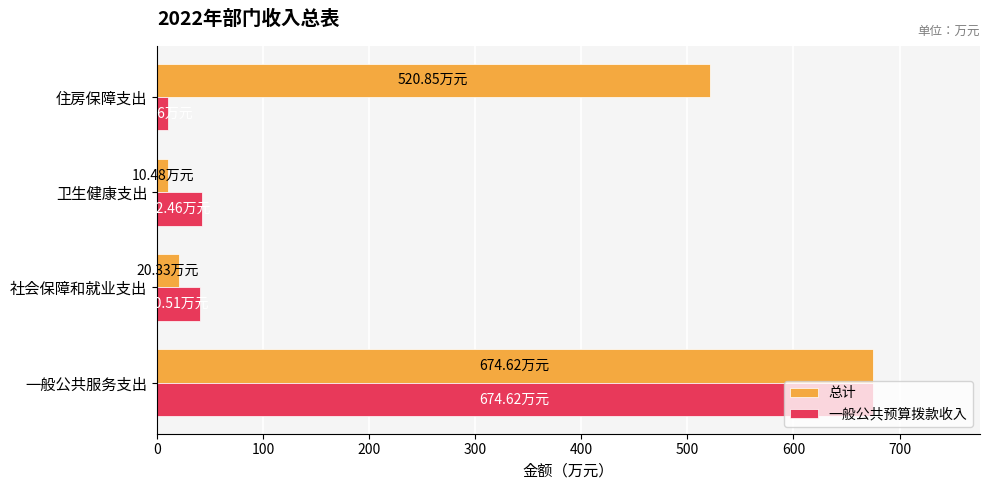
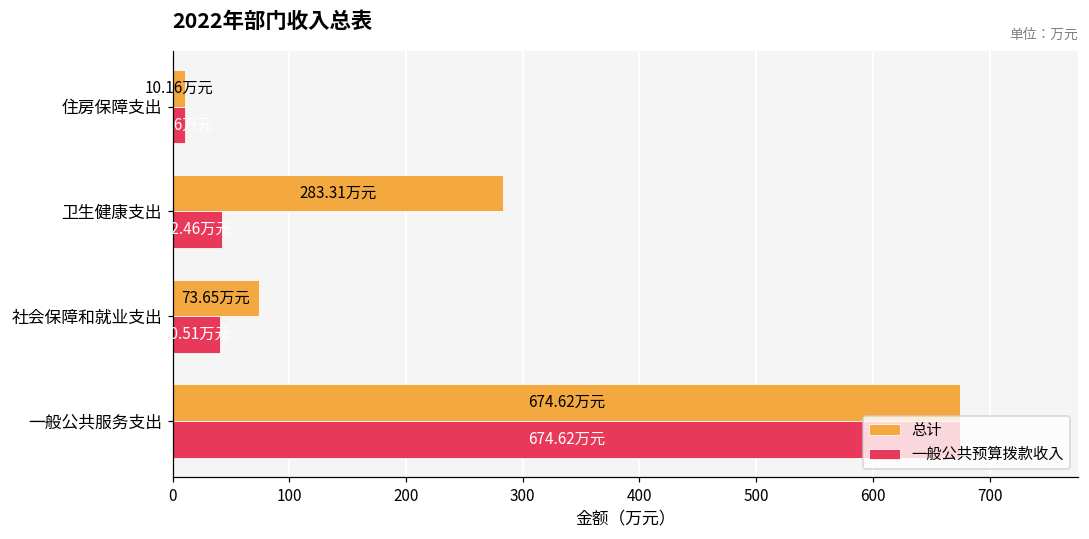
总计, 住房保障支出: 520.85 -> 10.16
总计, 卫生健康支出: 10.48 -> 283.31
总计, 社会保障和就业支出: 20.33 -> 73.65
